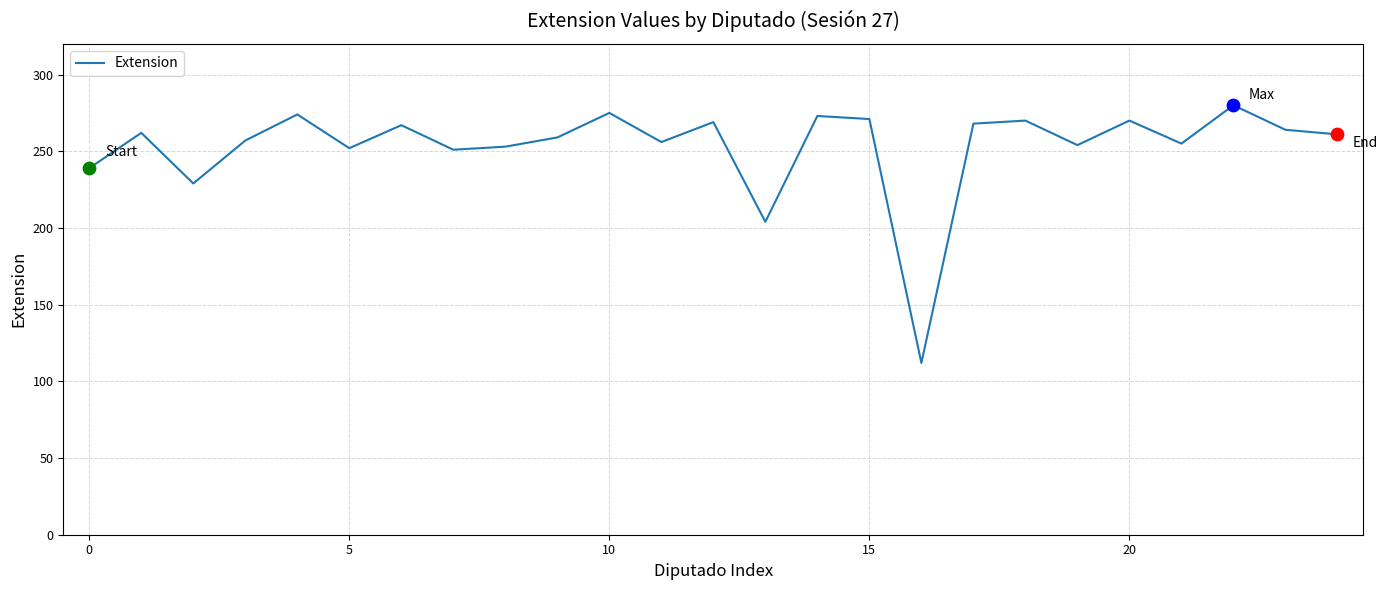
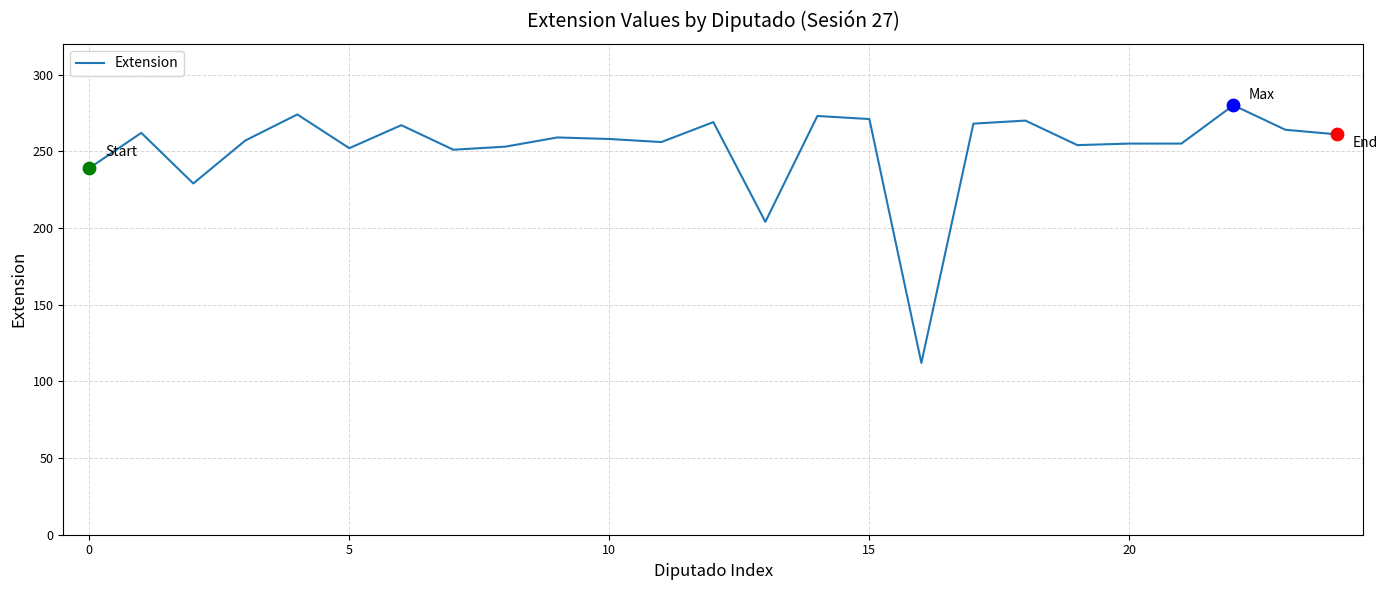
Extension, 10: 275 -> 258
Extension, 20: 270 -> 255
